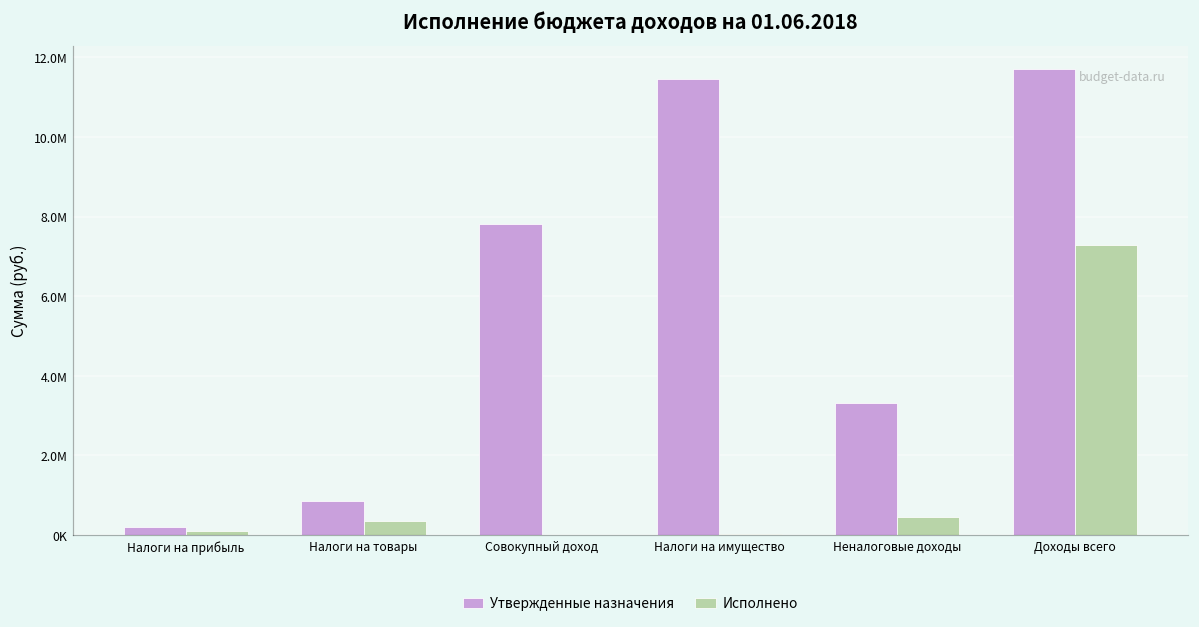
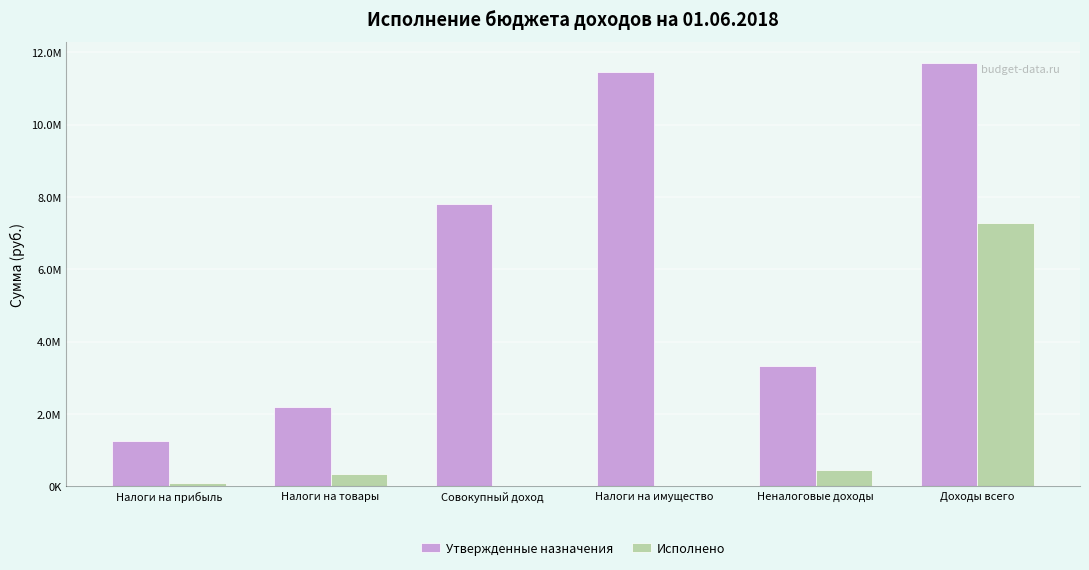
Утвержденные назначения, Налоги на прибыль: 200000 -> 1300000
Утвержденные назначения, Налоги на товары: 800000 -> 2200000
